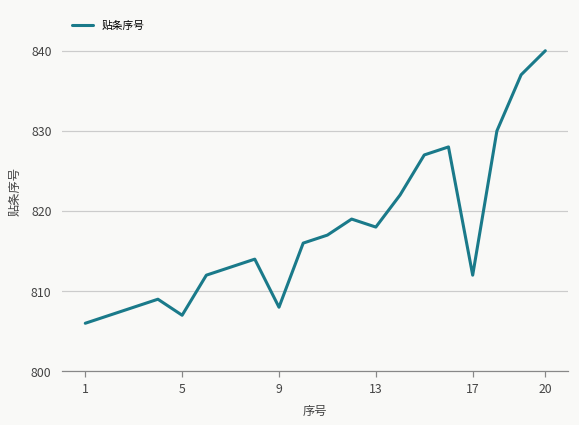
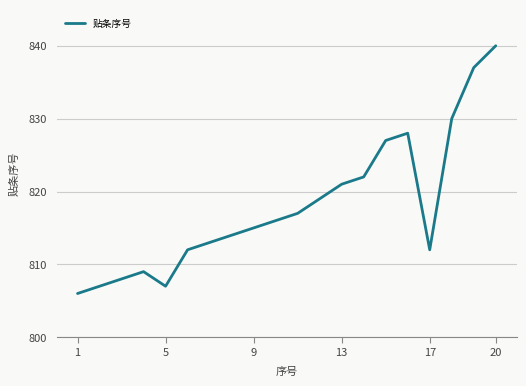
9: 808 -> 815
13: 818 -> 821
